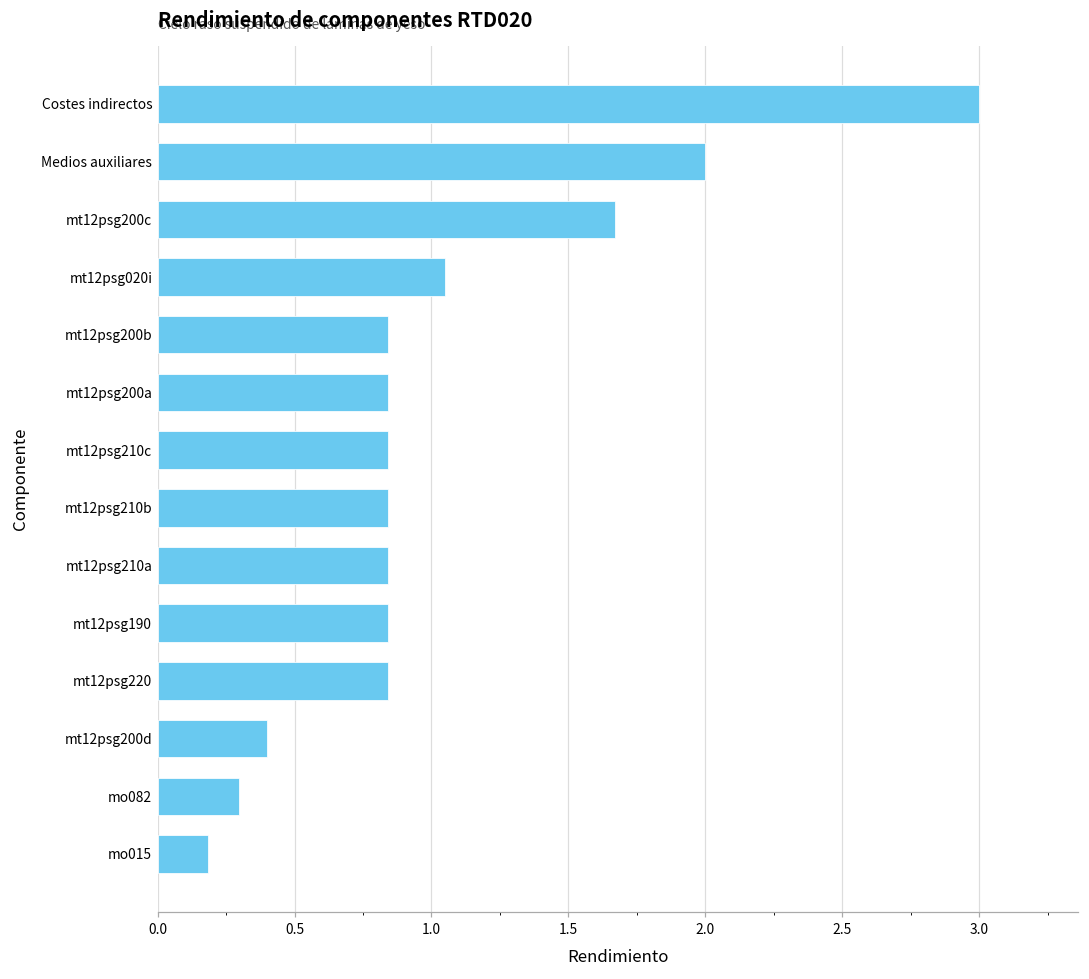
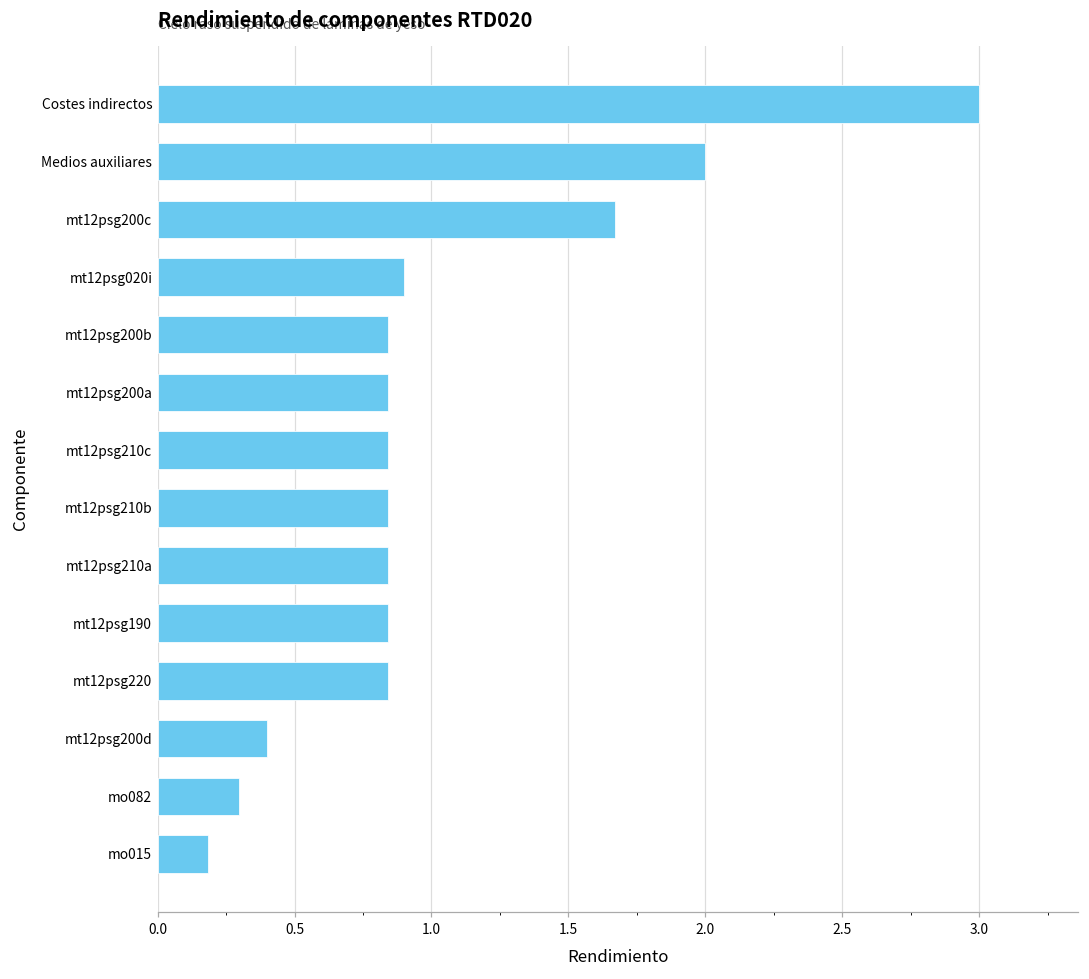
mt12psg020i: 1.05 -> 0.90
